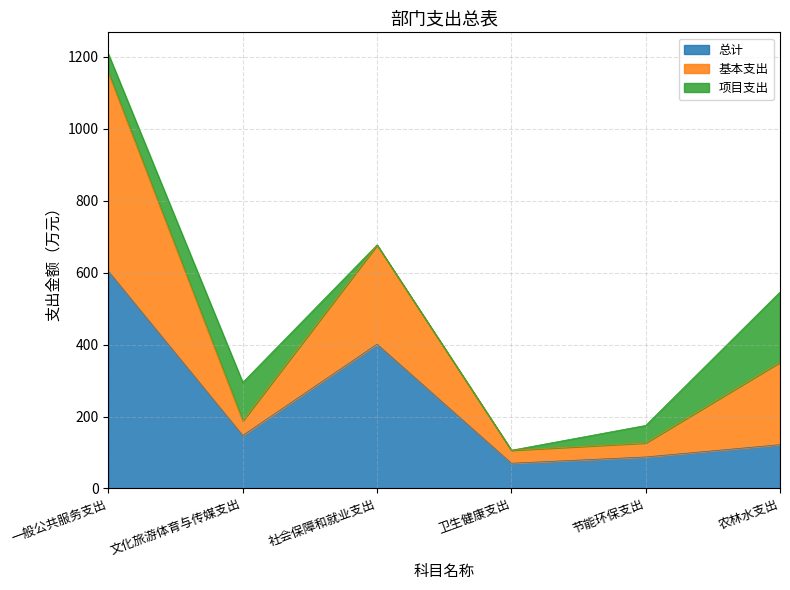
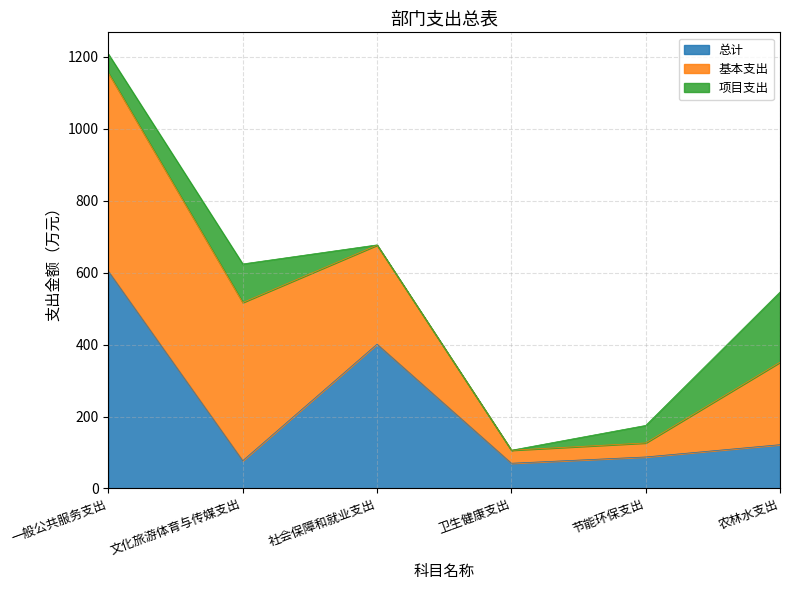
总计, 文化旅游体育与传媒支出: 150 -> 80
基本支出, 文化旅游体育与传媒支出: 40 -> 440
